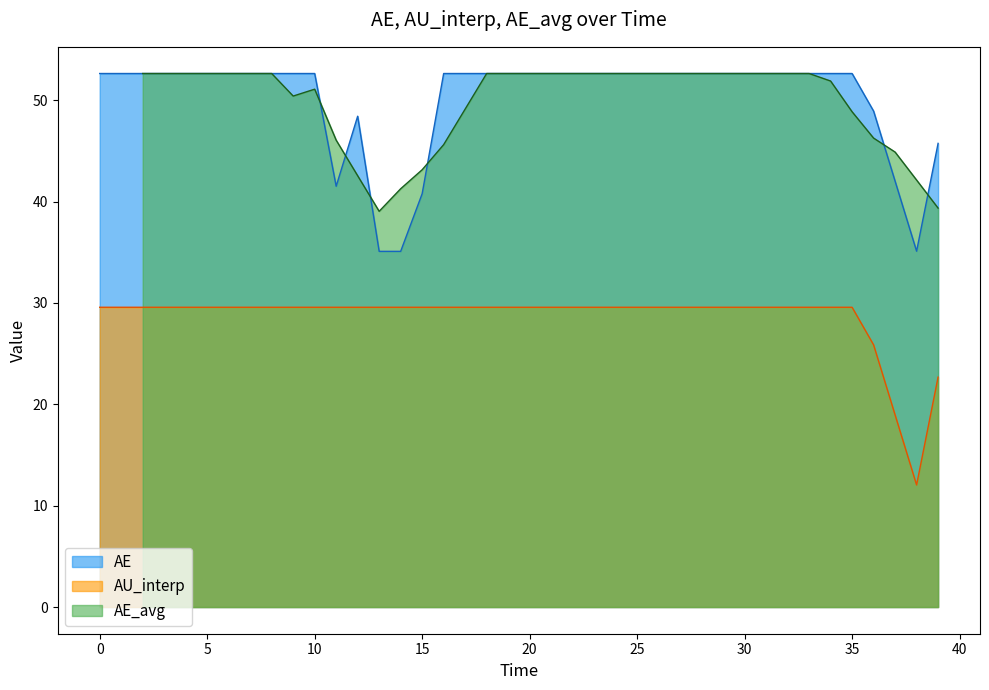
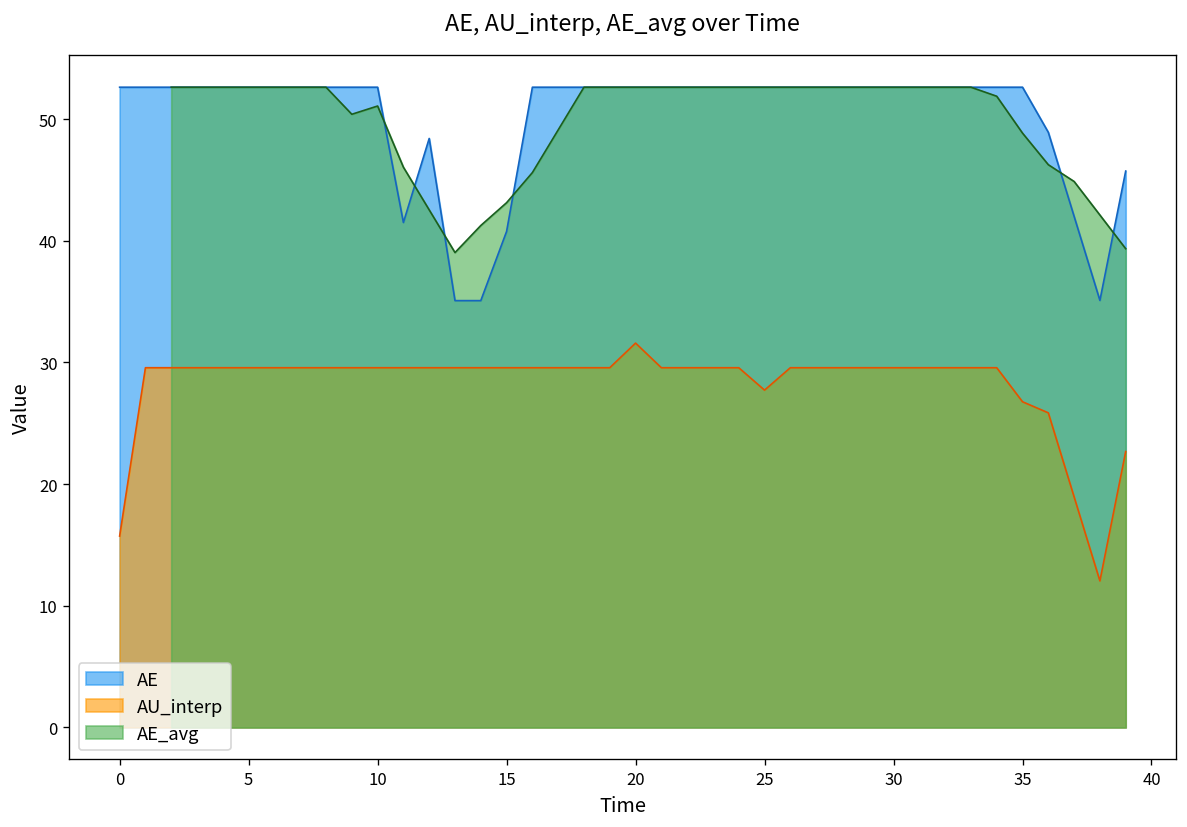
AU_interp, 0: 29.6 -> 15.7
AU_interp, 20: 29.6 -> 31.6
AU_interp, 25: 29.6 -> 27.7
AU_interp, 35: 29.6 -> 26.8
